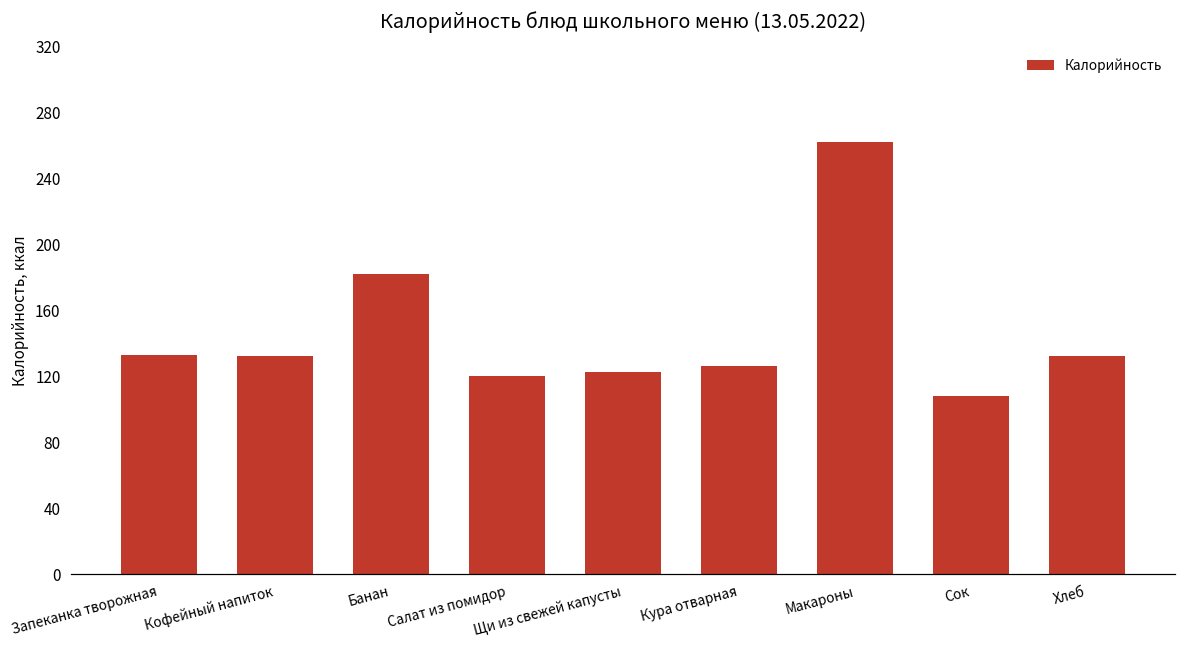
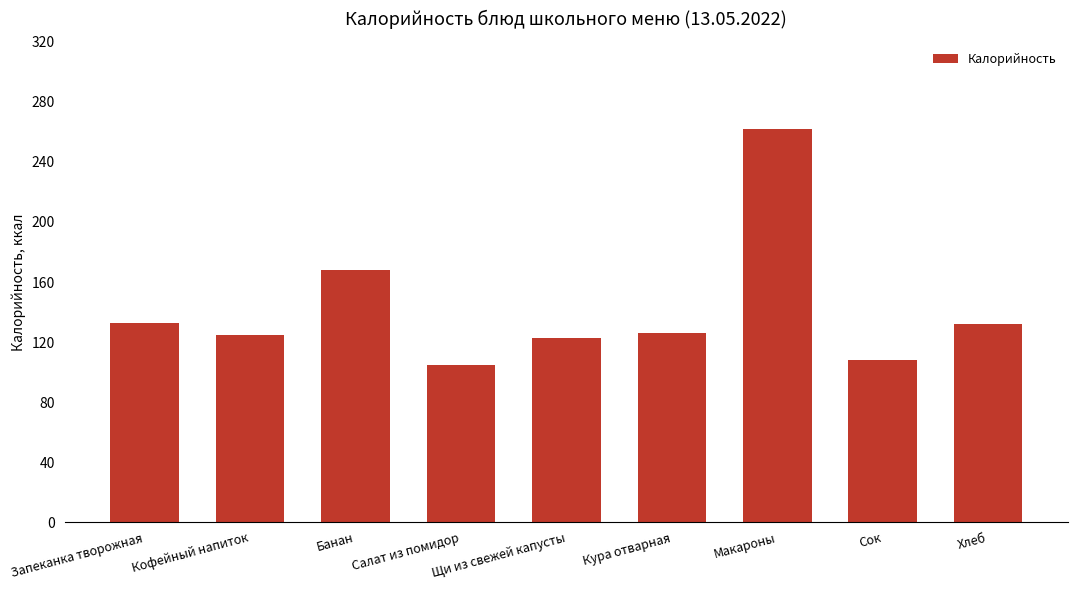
Кофейный напиток: 132 -> 125
Банан: 182 -> 168
Салат из помидор: 120 -> 105
